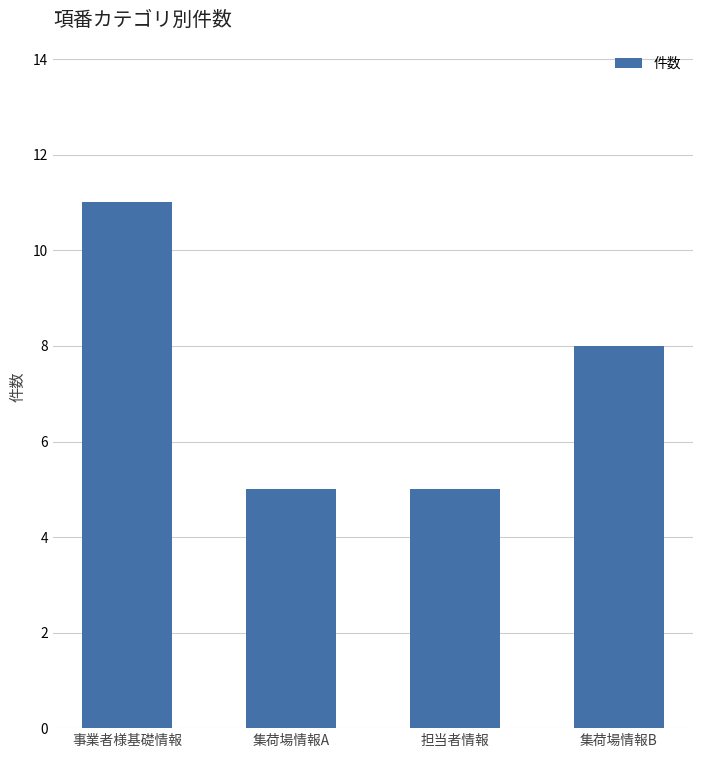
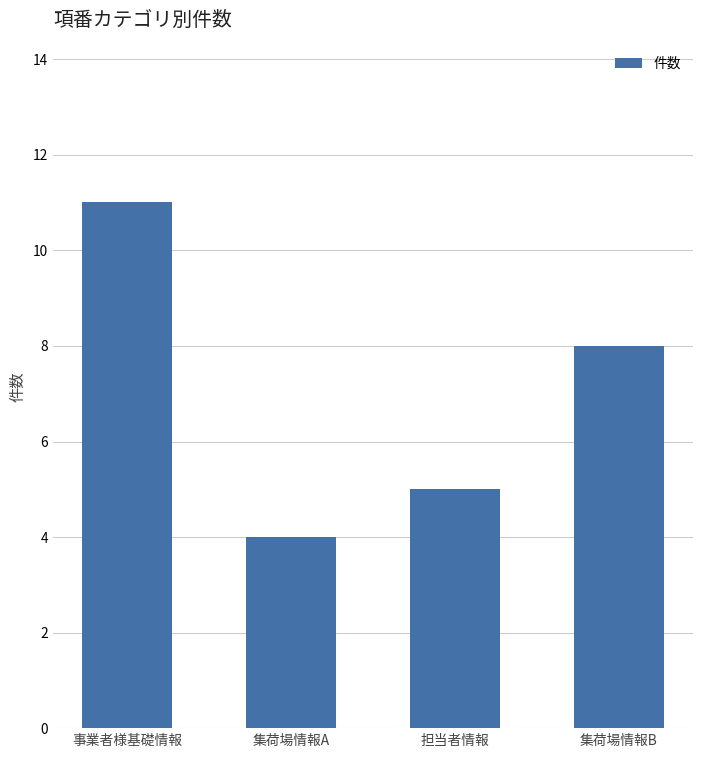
集荷場情報A: 5 -> 4
